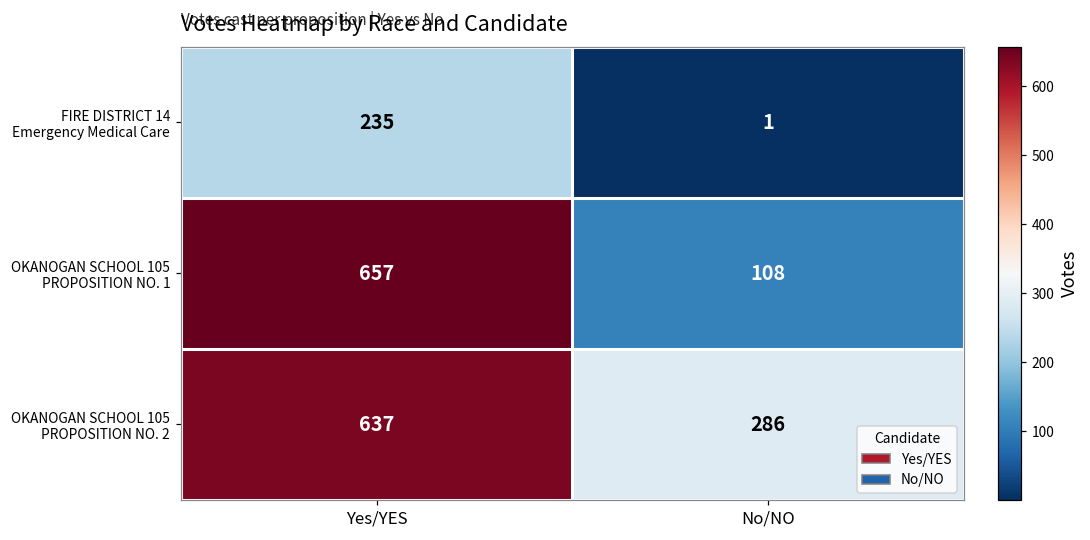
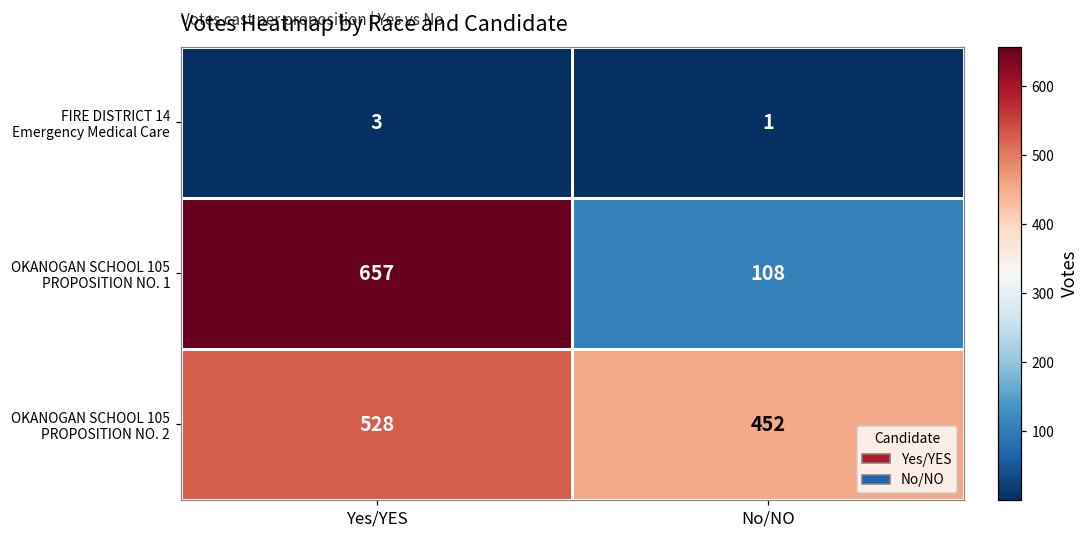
FIRE DISTRICT 14 Emergency Medical Care, Yes/YES: 235 -> 3
OKANOGAN SCHOOL 105 PROPOSITION NO. 2, Yes/YES: 637 -> 528
OKANOGAN SCHOOL 105 PROPOSITION NO. 2, No/NO: 286 -> 452
